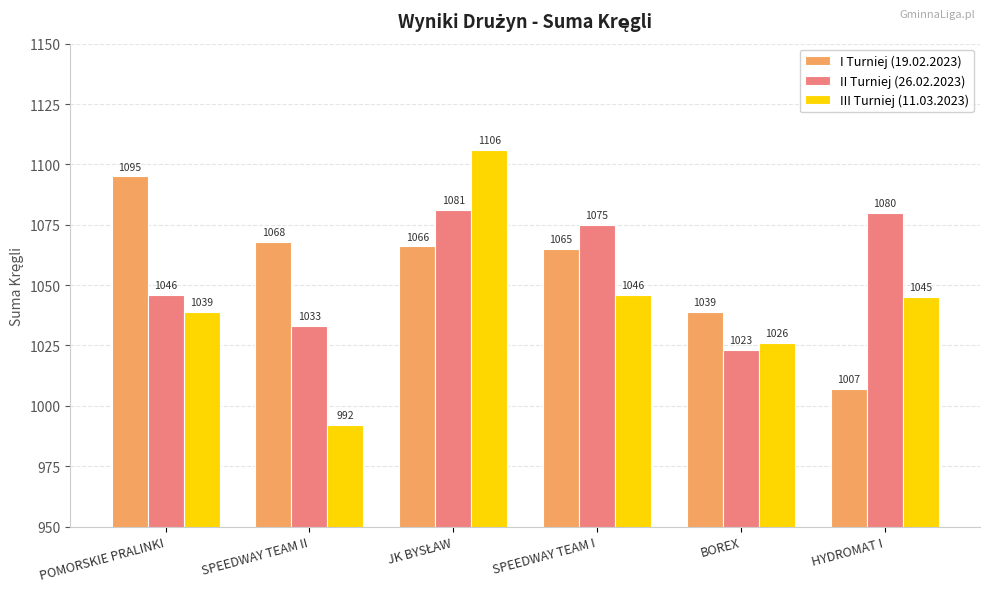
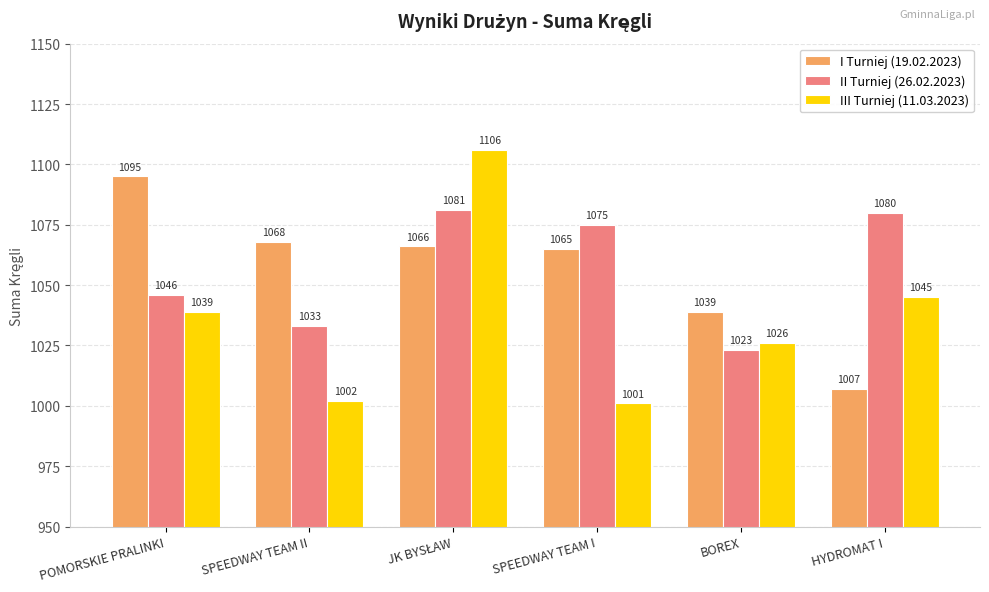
III Turniej (11.03.2023), SPEEDWAY TEAM II: 992 -> 1002
III Turniej (11.03.2023), SPEEDWAY TEAM I: 1046 -> 1001
